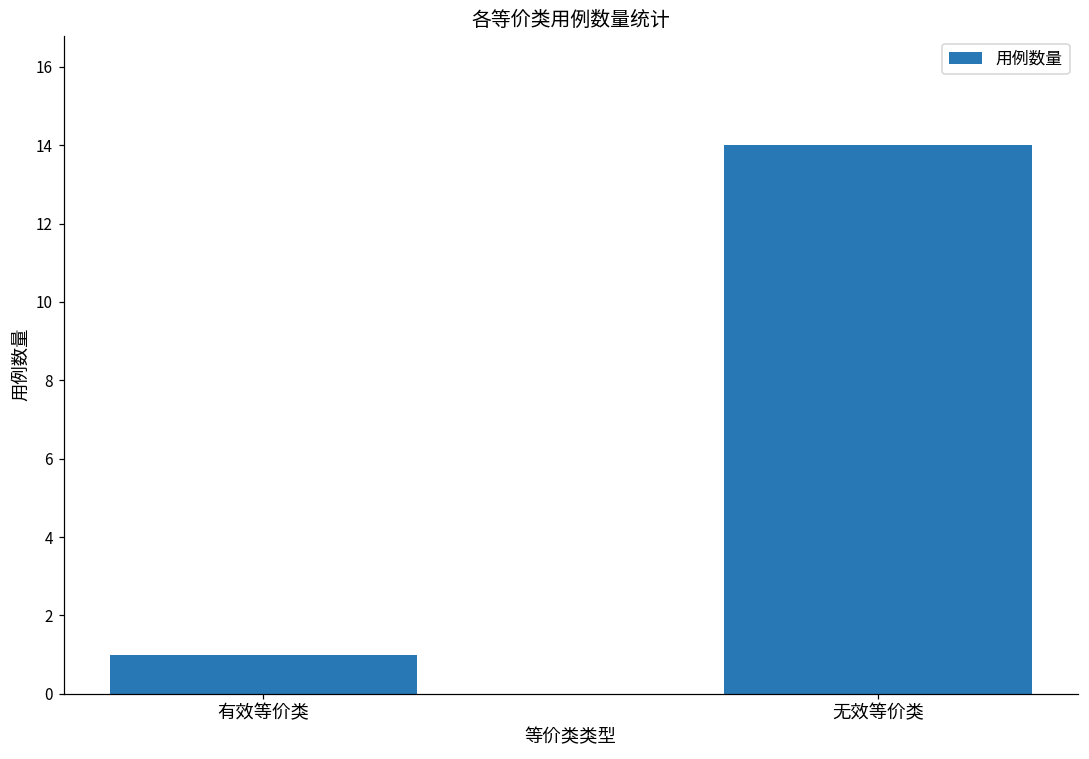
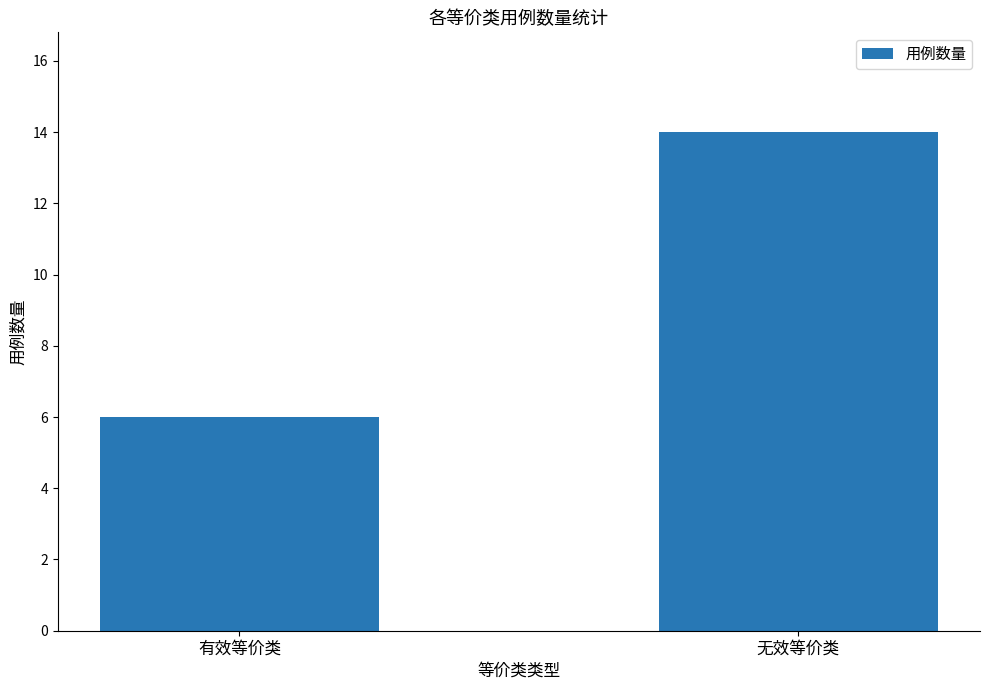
有效等价类: 1 -> 6
